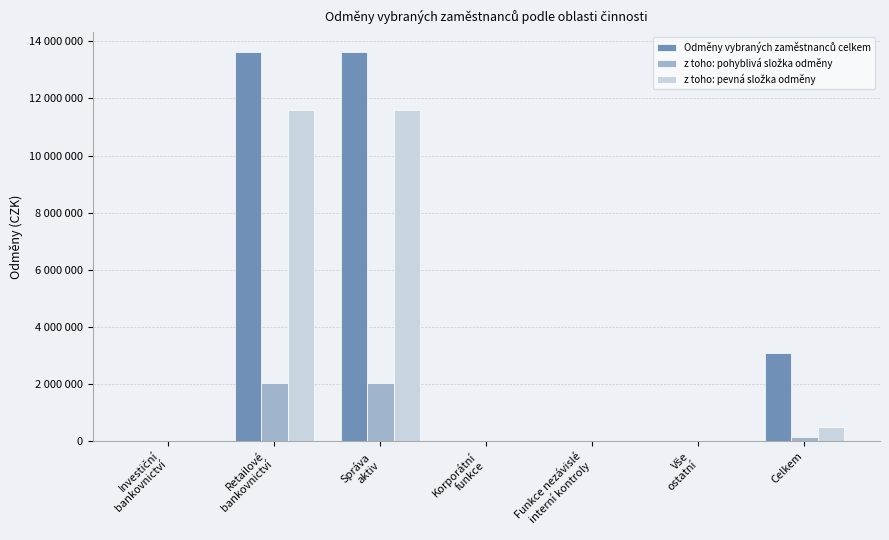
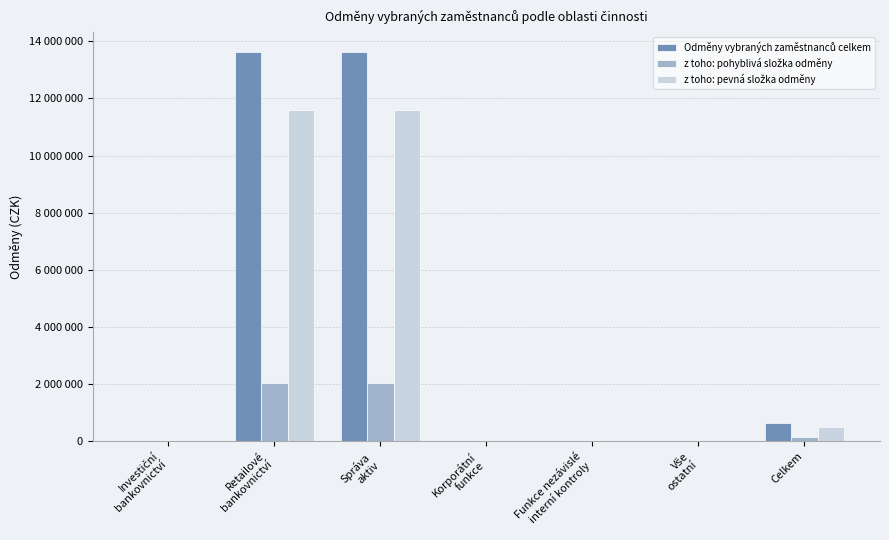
Odměny vybraných zaměstnanců celkem, Celkem: 3100000 -> 600000
